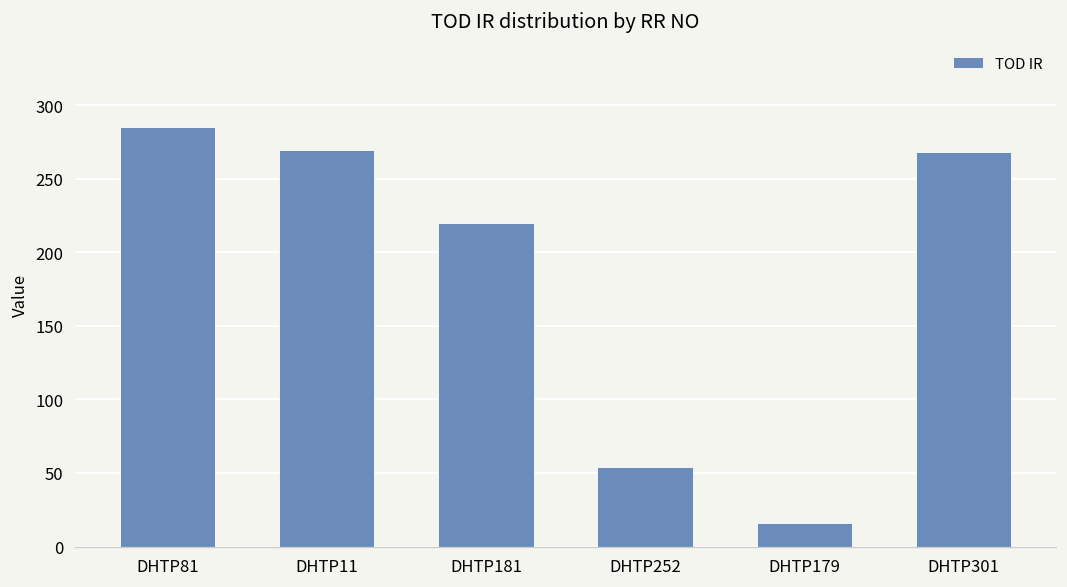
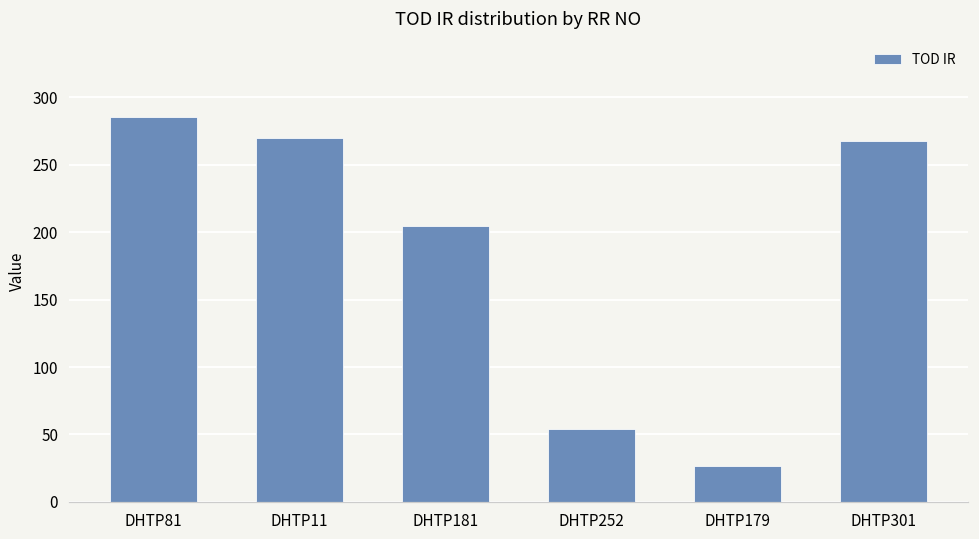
DHTP181: 220 -> 204
DHTP179: 16 -> 27
